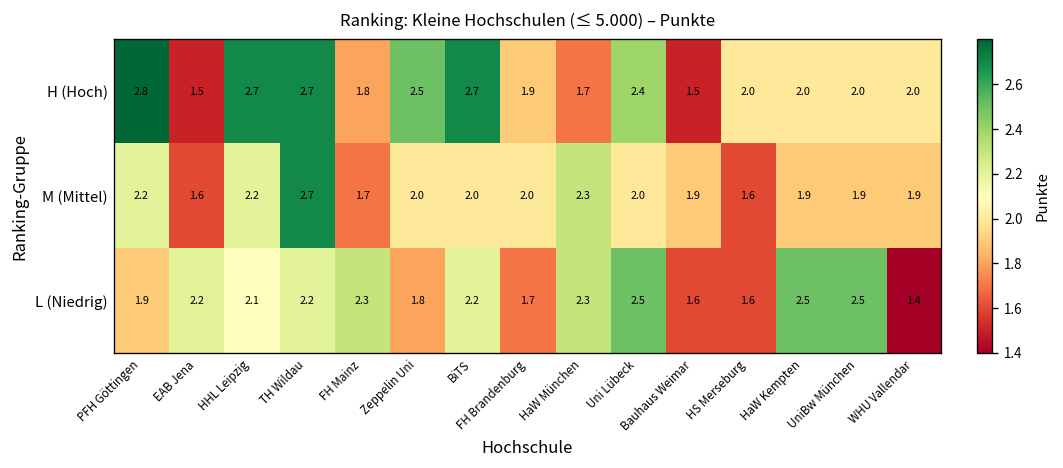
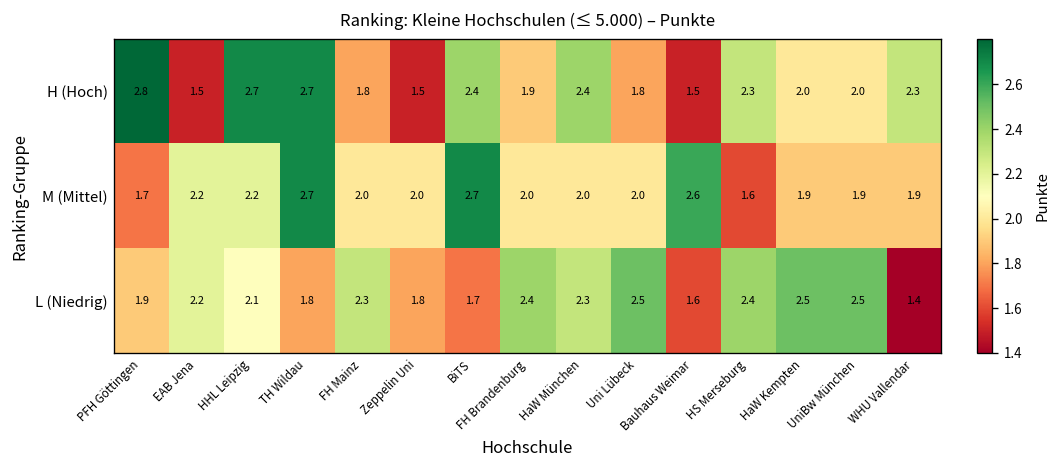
H (Hoch), Zeppelin Uni: 2.5 -> 1.5
H (Hoch), BiTS: 2.7 -> 2.4
H (Hoch), HaW München: 1.7 -> 2.4
H (Hoch), Uni Lübeck: 2.4 -> 1.8
H (Hoch), HS Merseburg: 2.0 -> 2.3
H (Hoch), WHU Vallendar: 2.0 -> 2.3
M (Mittel), PFH Göttingen: 2.2 -> 1.7
M (Mittel), EAB Jena: 1.6 -> 2.2
M (Mittel), FH Mainz: 1.7 -> 2.0
M (Mittel), BiTS: 2.0 -> 2.7
M (Mittel), HaW München: 2.3 -> 2.0
M (Mittel), Bauhaus Weimar: 1.9 -> 2.6
L (Niedrig), TH Wildau: 2.2 -> 1.8
L (Niedrig), BiTS: 2.2 -> 1.7
L (Niedrig), FH Brandenburg: 1.7 -> 2.4
L (Niedrig), HS Merseburg: 1.6 -> 2.4
